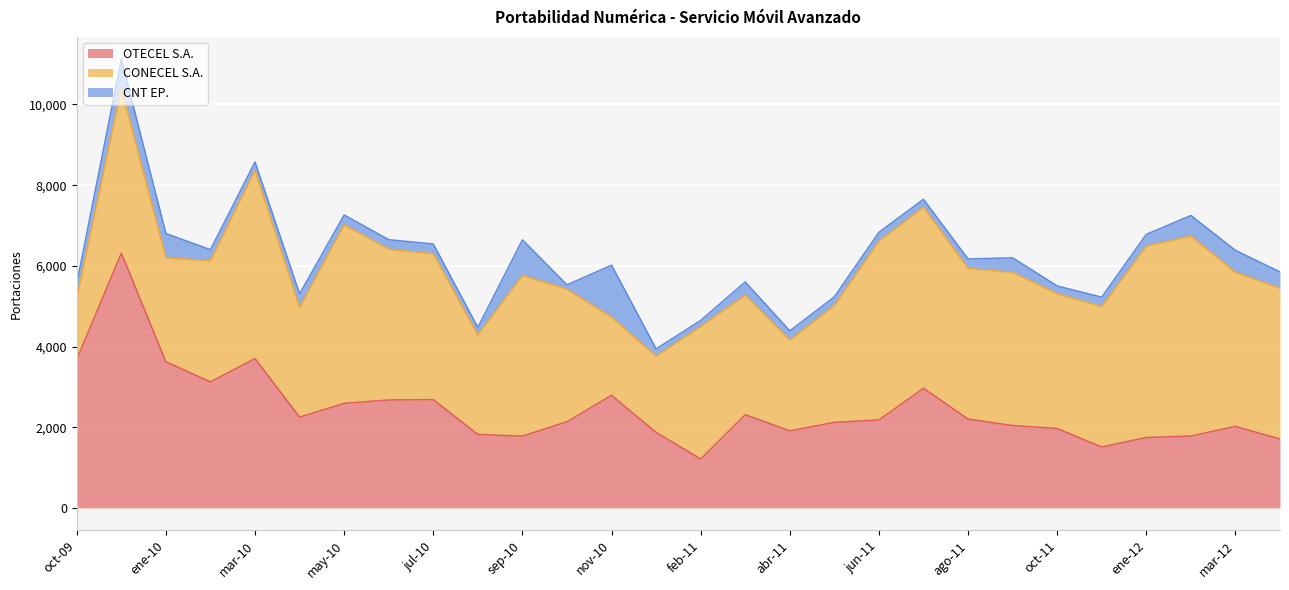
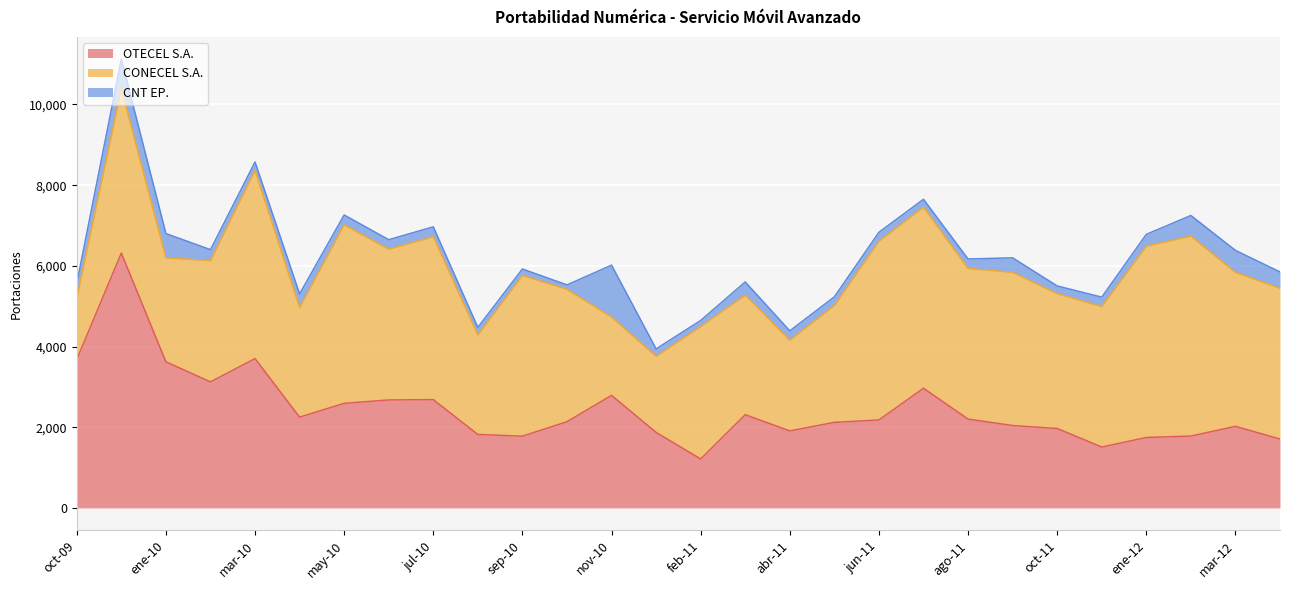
CONECEL S.A., jul-10: 3,600 -> 4,000
CNT EP., sep-10: 900 -> 200
